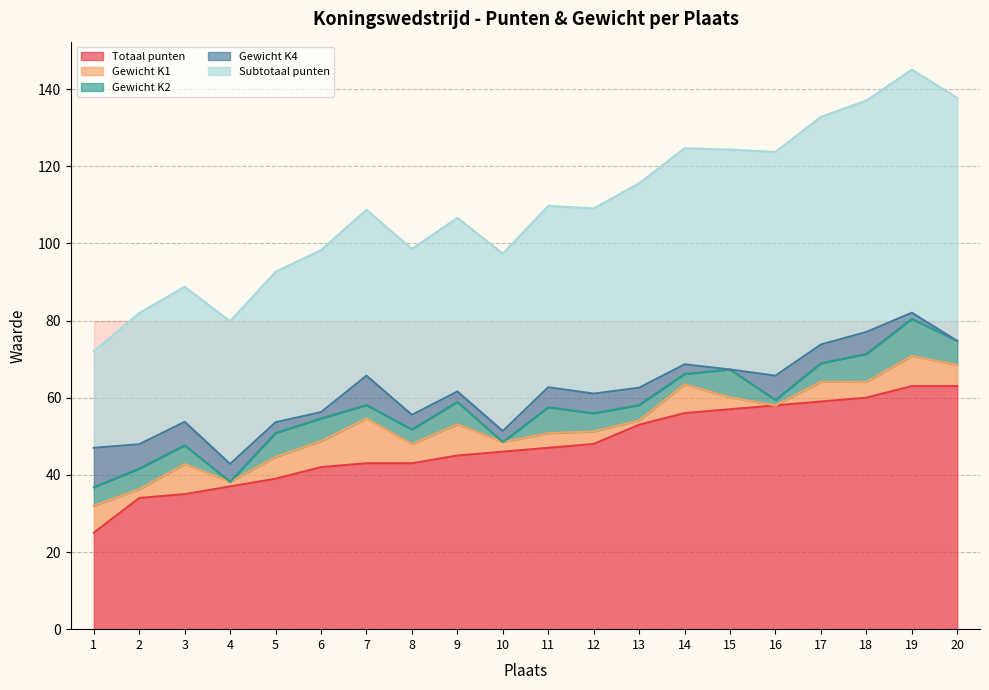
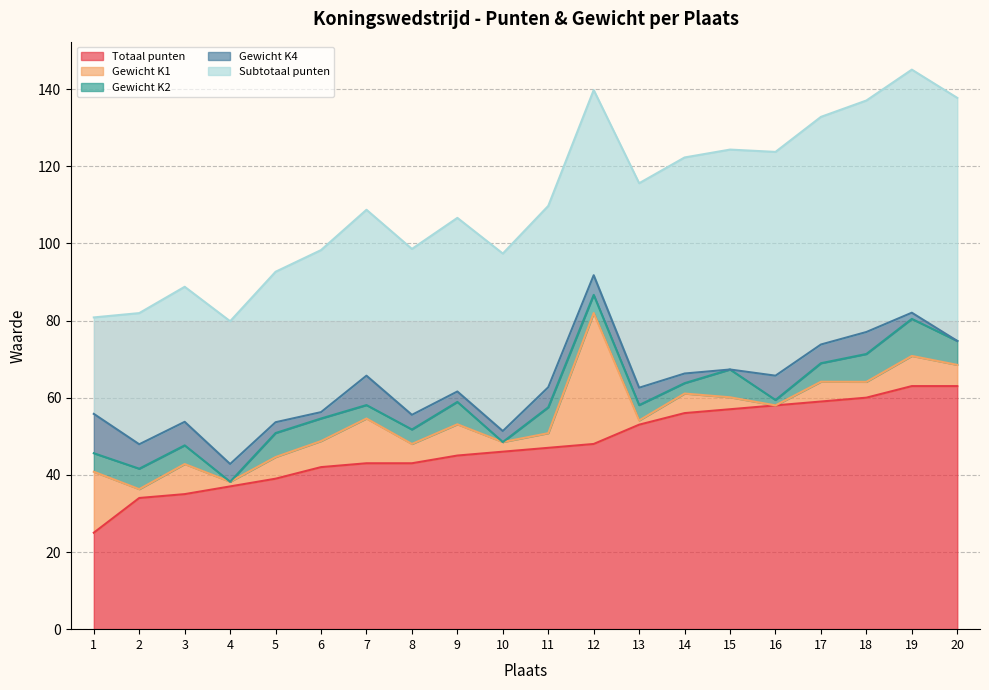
Gewicht K1, 1: 7 -> 16
Gewicht K1, 12: 3 -> 34
Gewicht K1, 14: 7 -> 5
